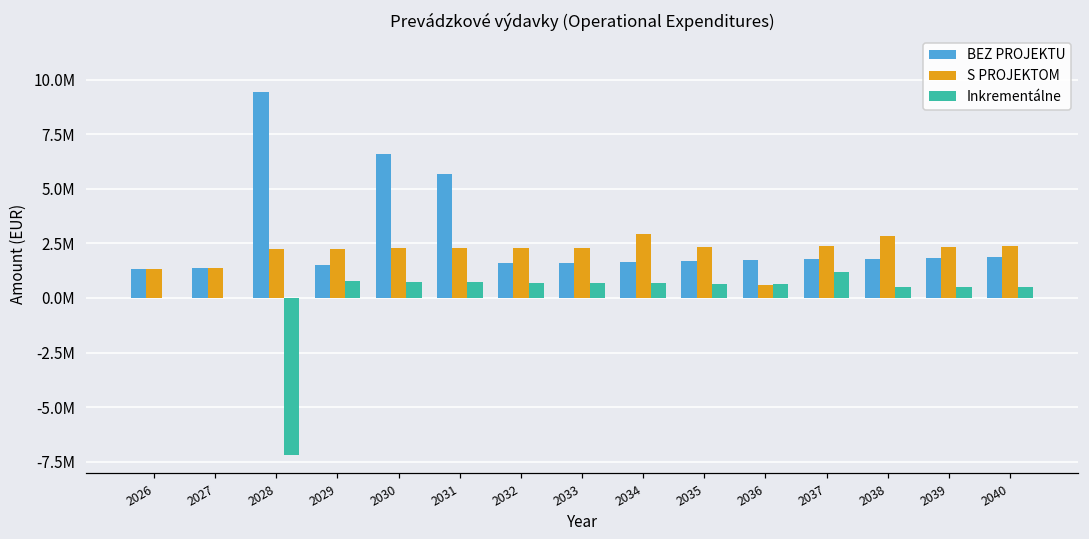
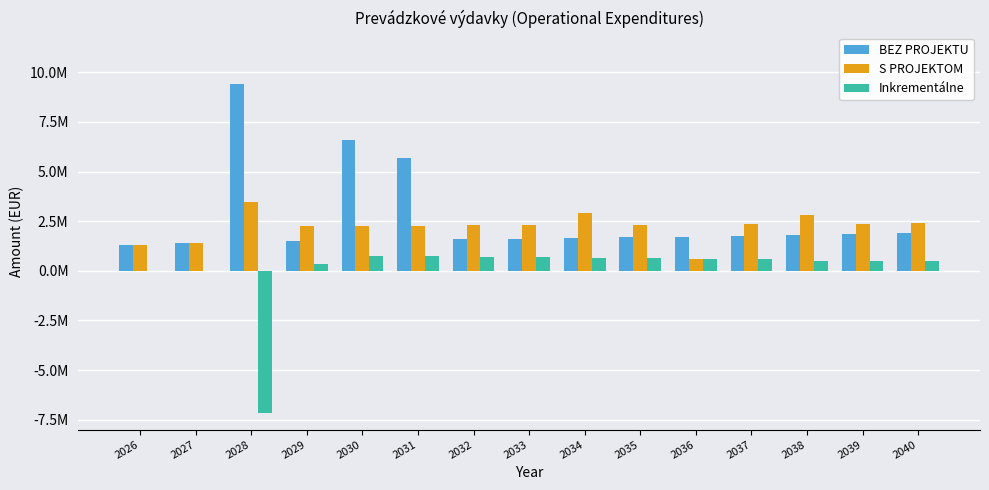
S PROJEKTOM, 2028: 2200000 -> 3500000
Inkrementálne, 2029: 800000 -> 400000
Inkrementálne, 2037: 1200000 -> 600000
